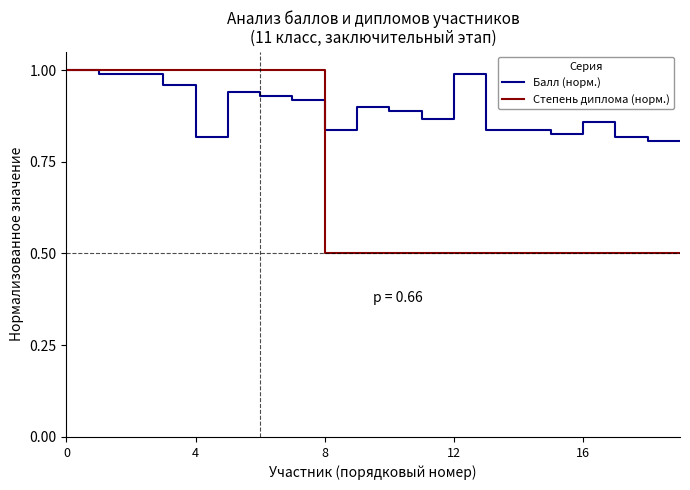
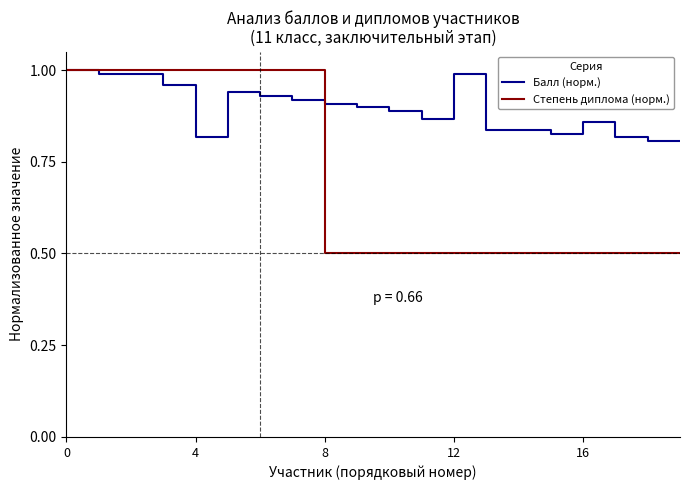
Балл (норм.), 8: 0.84 -> 0.91
